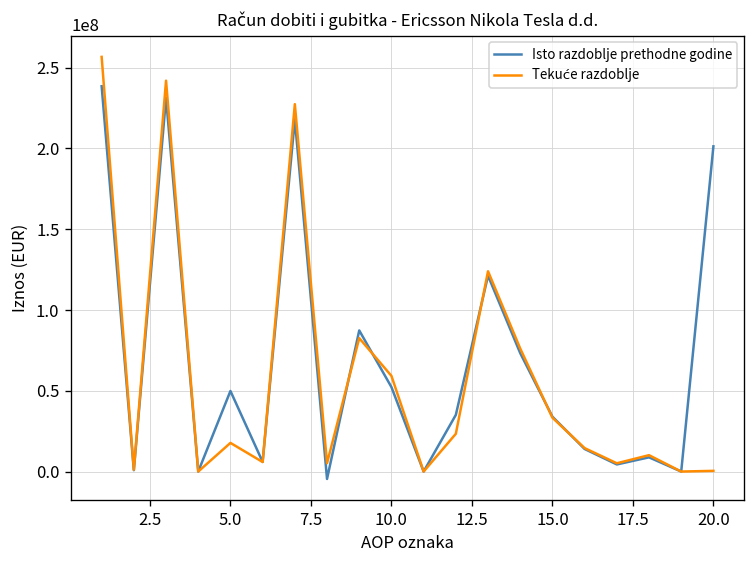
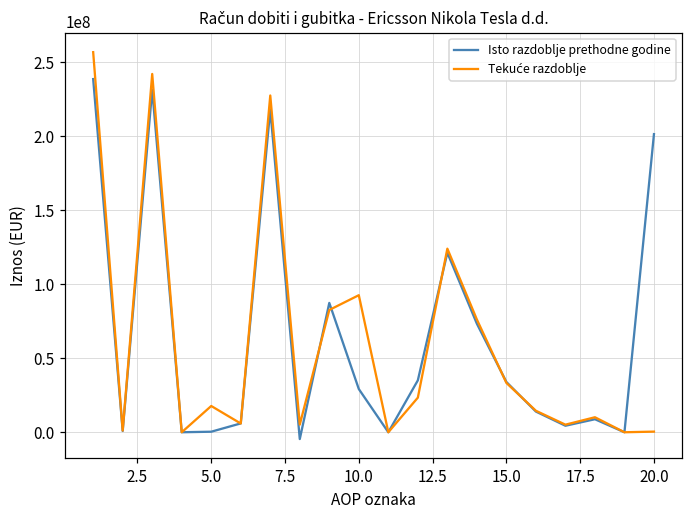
Isto razdoblje prethodne godine, 5.0: 50000000 -> 0
Isto razdoblje prethodne godine, 10.0: 52000000 -> 29000000
Tekuće razdoblje, 10.0: 59000000 -> 93000000
